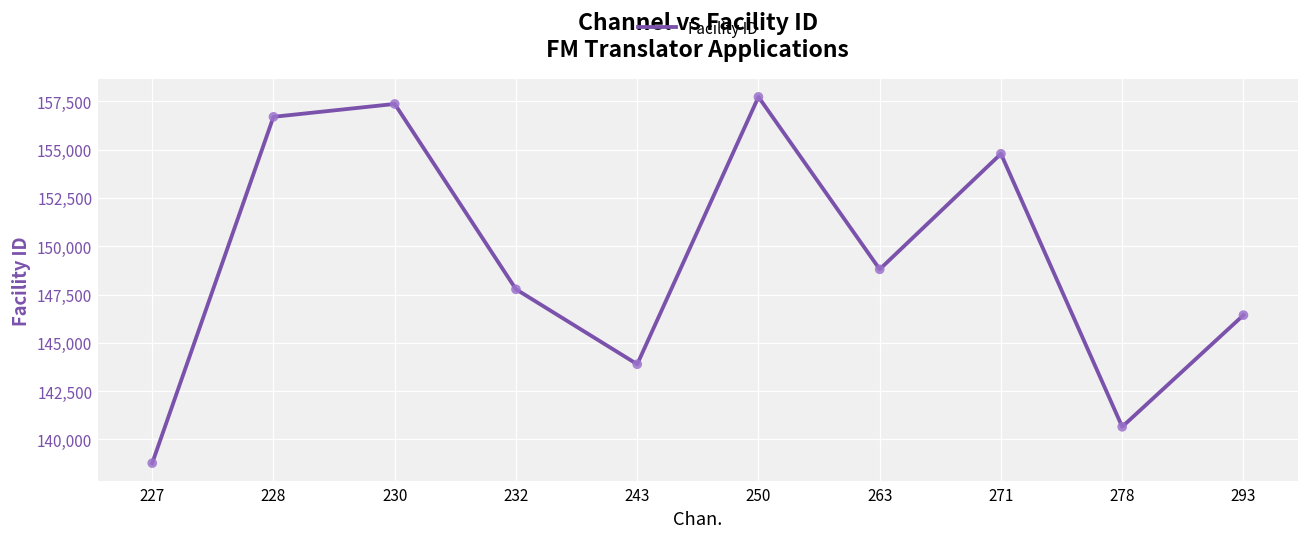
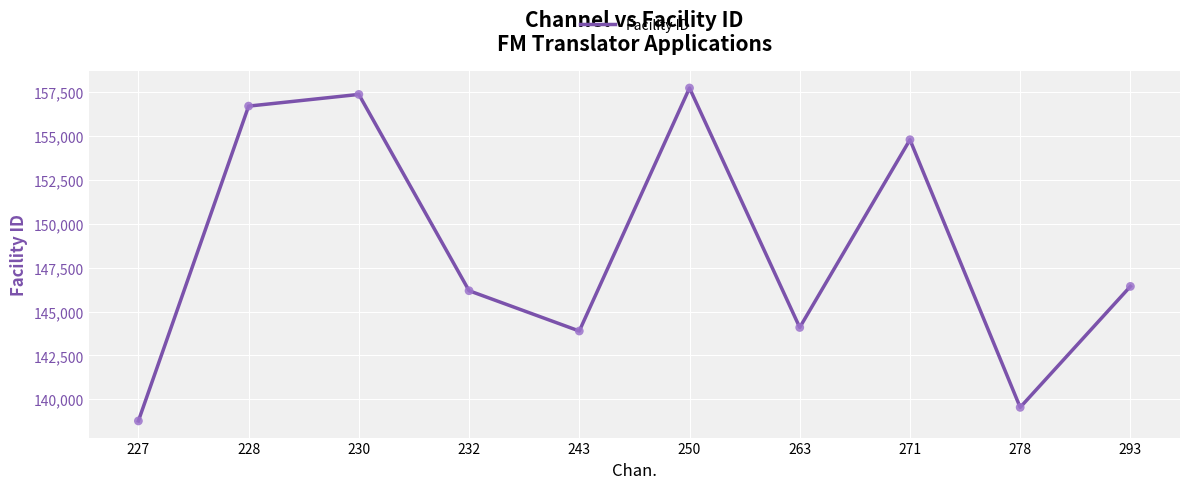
232: 147,800 -> 146,200
263: 148,800 -> 144,100
278: 140,700 -> 139,500
